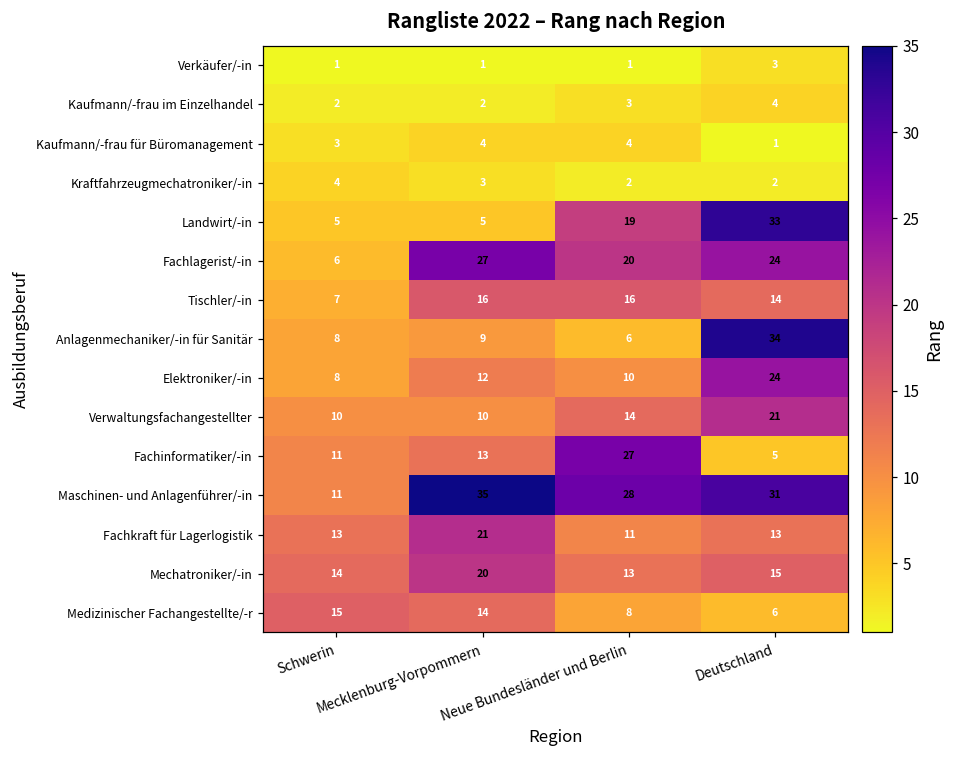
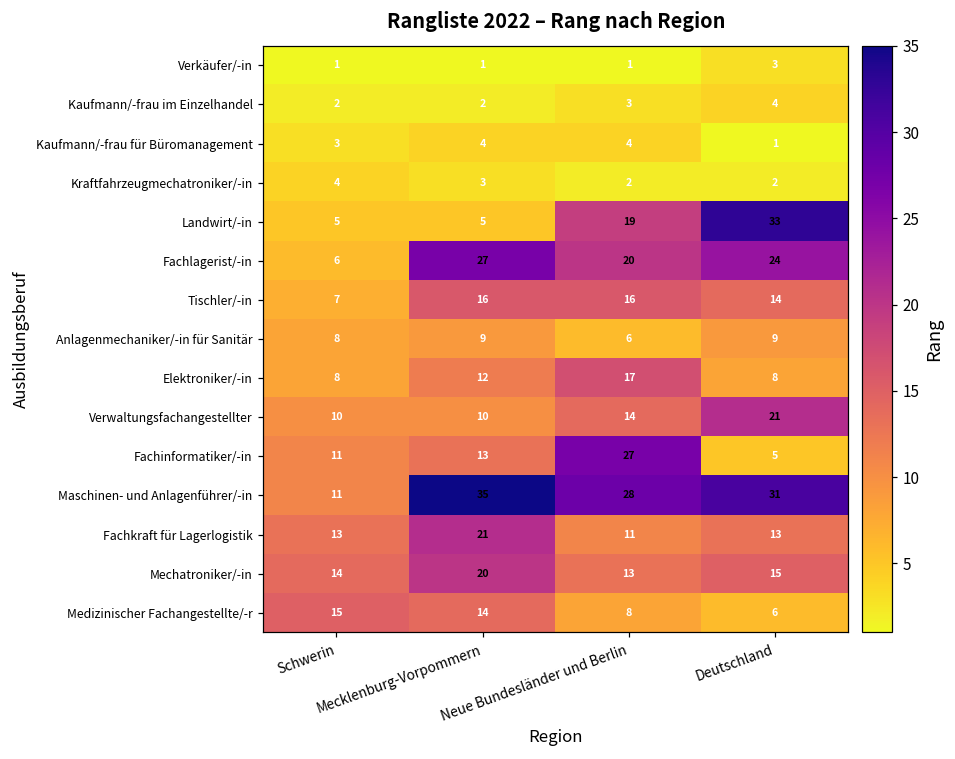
Anlagenmechaniker/-in für Sanitär, Deutschland: 34 -> 9
Elektroniker/-in, Neue Bundesländer und Berlin: 10 -> 17
Elektroniker/-in, Deutschland: 24 -> 8
